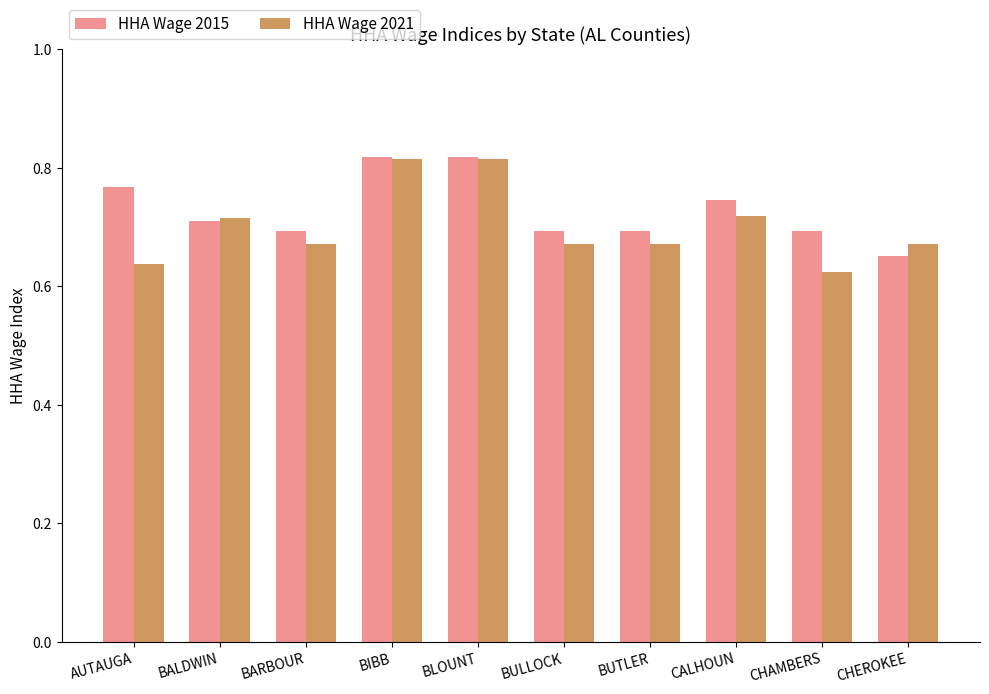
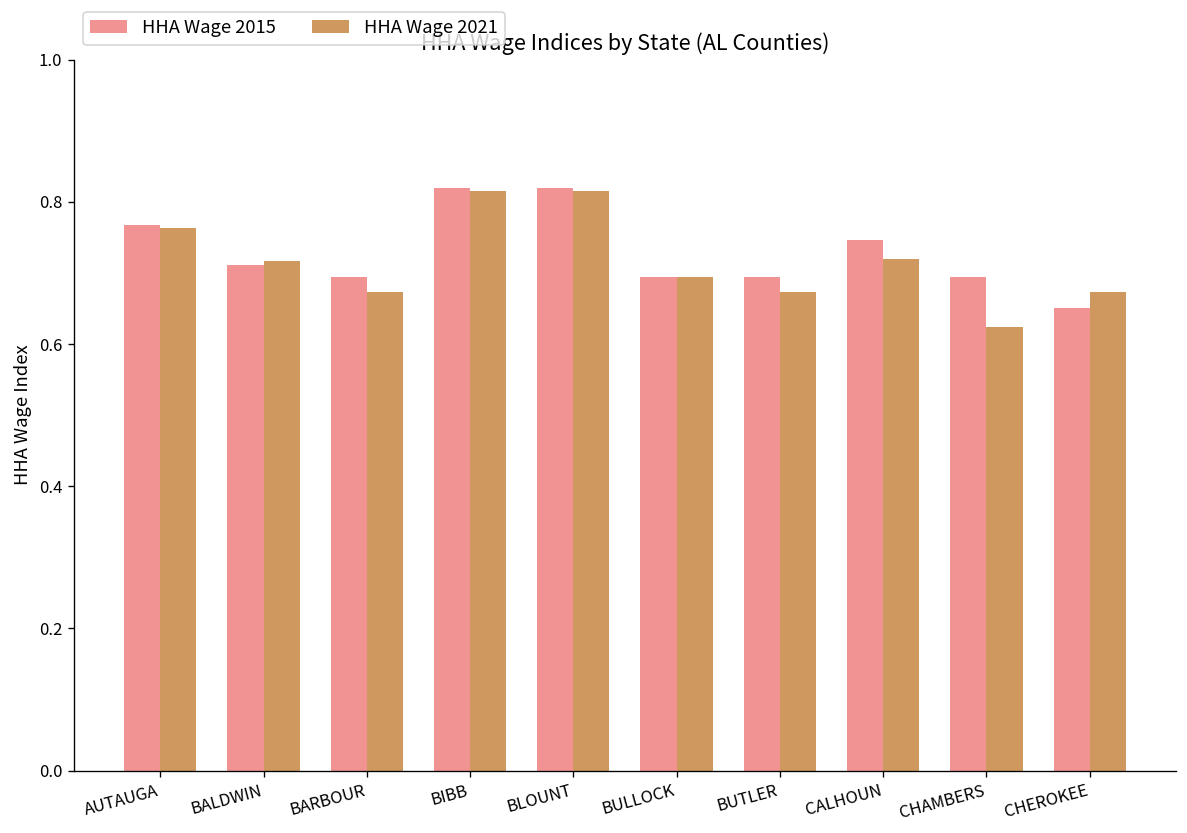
HHA Wage 2021, AUTAUGA: 0.64 -> 0.76
HHA Wage 2021, BULLOCK: 0.67 -> 0.69
